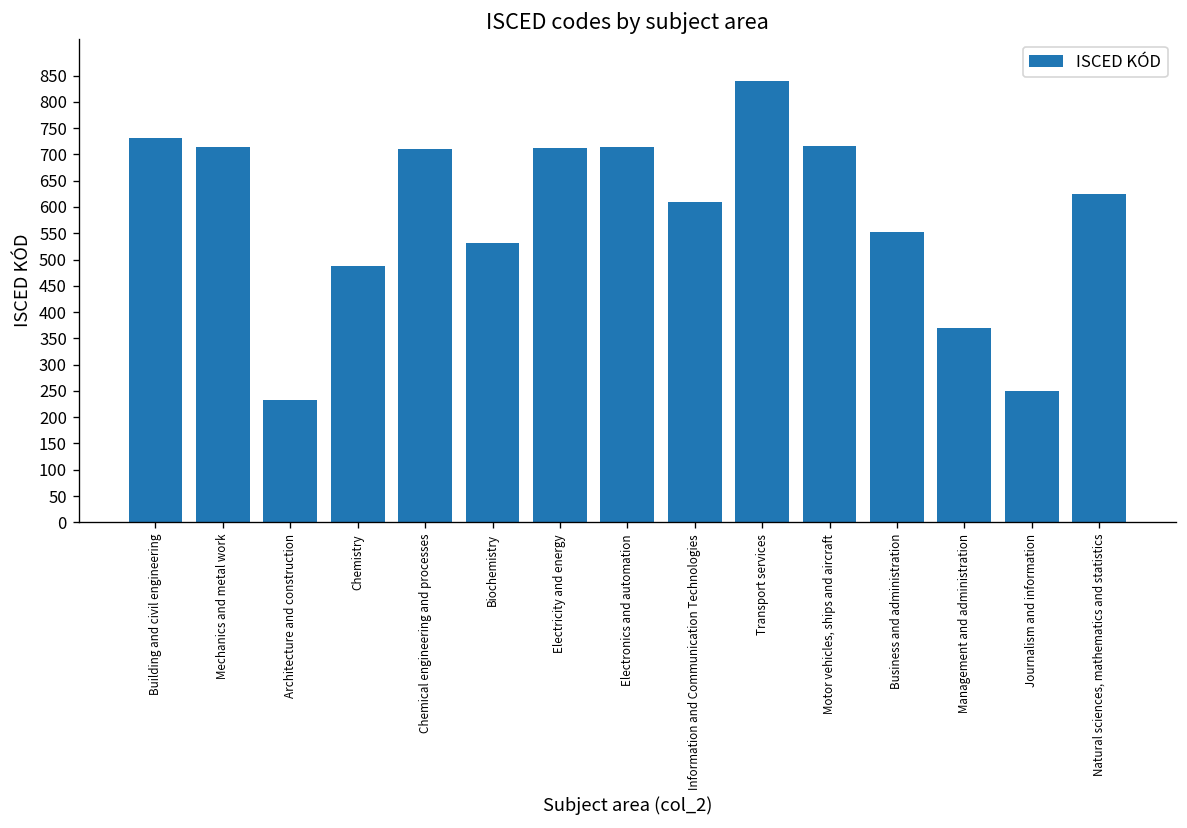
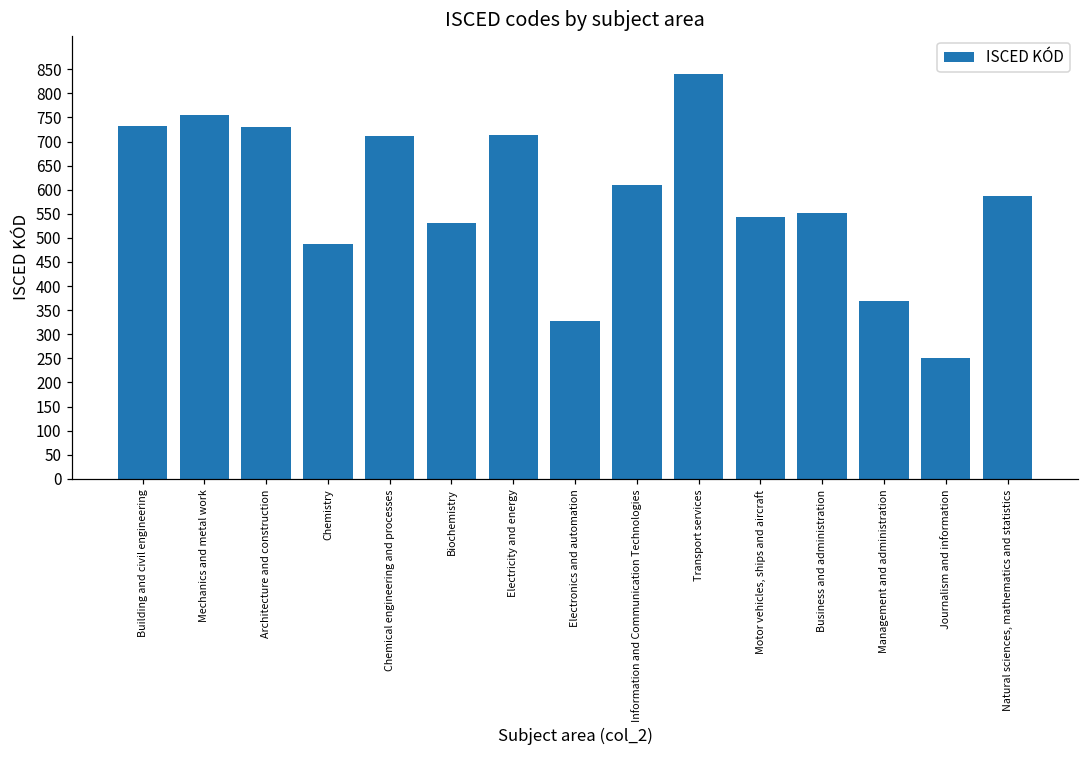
Mechanics and metal work: 720 -> 760
Architecture and construction: 230 -> 730
Electronics and automation: 710 -> 330
Motor vehicles, ships and aircraft: 720 -> 540
Natural sciences, mathematics and statistics: 620 -> 590
